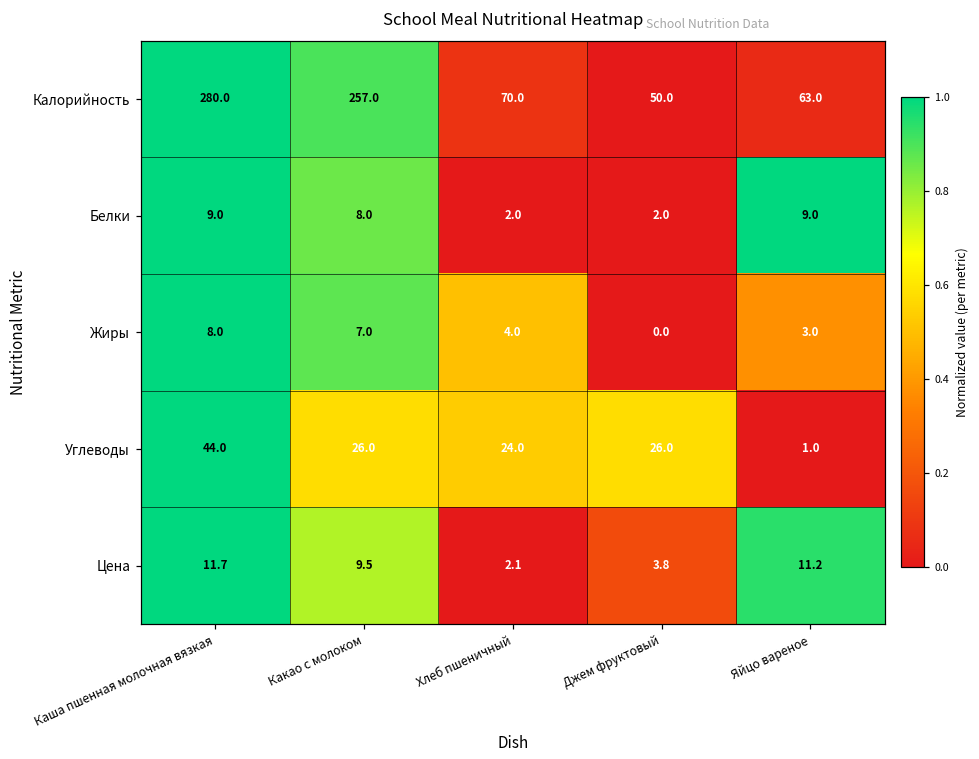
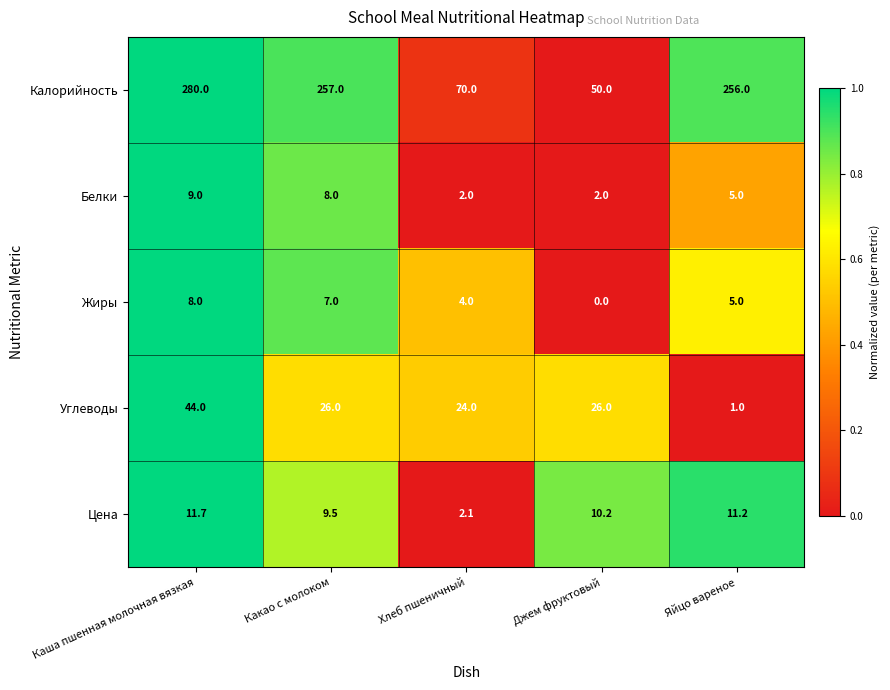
Калорийность, Яйцо вареное: 63.0 -> 256.0
Белки, Яйцо вареное: 9.0 -> 5.0
Жиры, Яйцо вареное: 3.0 -> 5.0
Цена, Джем фруктовый: 3.8 -> 10.2
